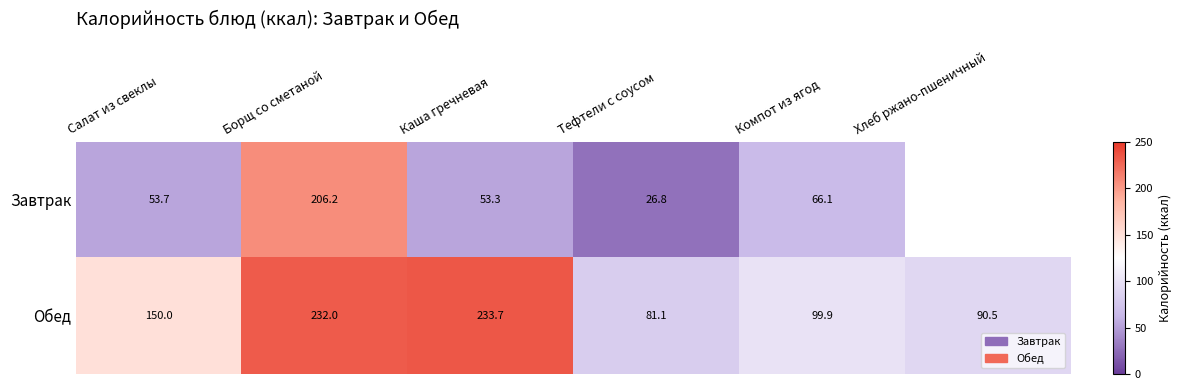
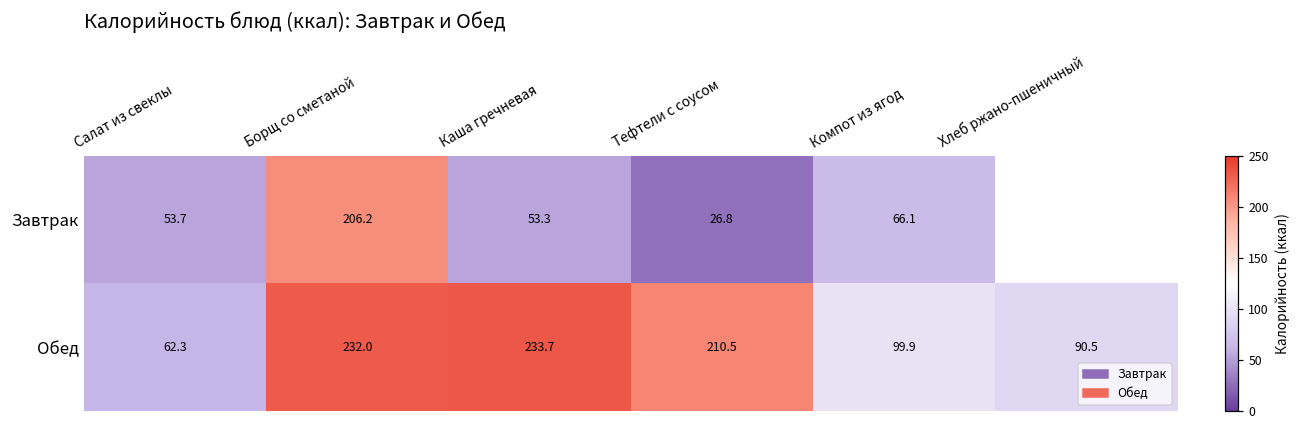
Обед, Салат из свеклы: 150.0 -> 62.3
Обед, Тефтели с соусом: 81.1 -> 210.5
